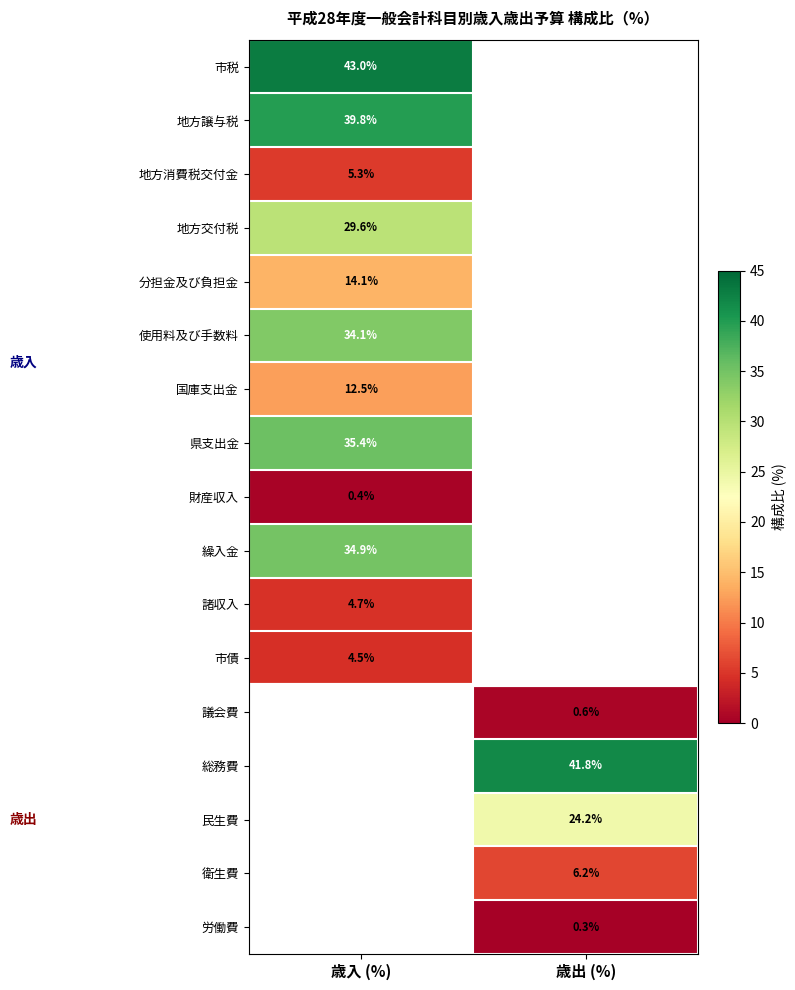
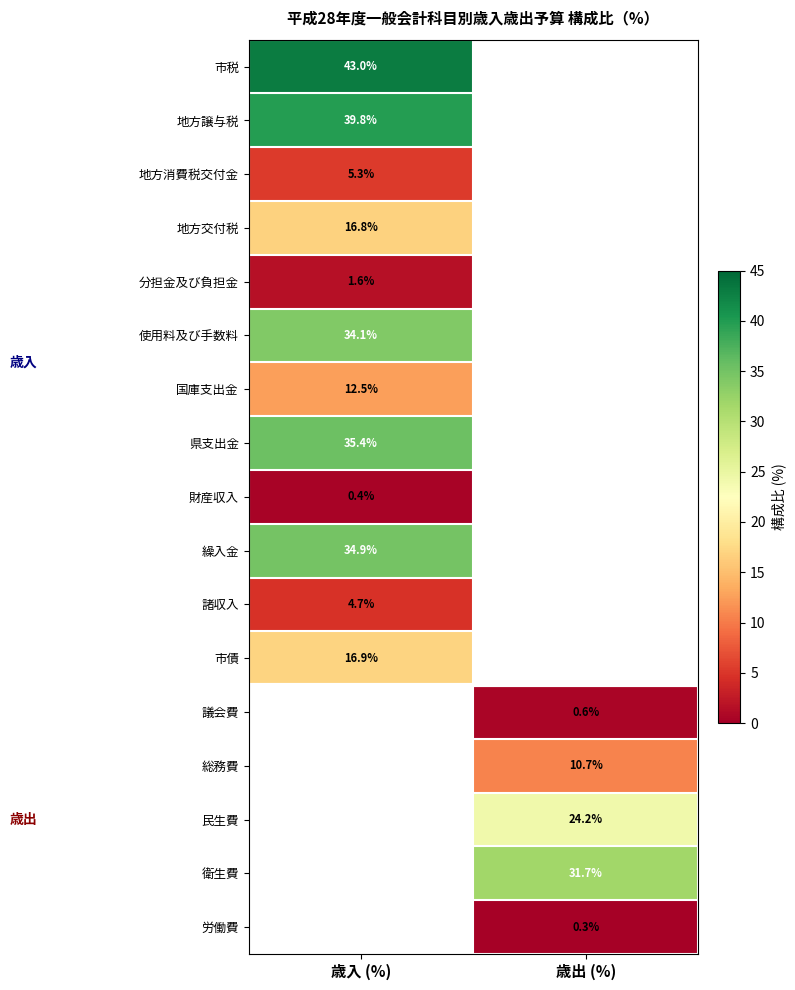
地方交付税, 歳入 (%): 29.6% -> 16.8%
分担金及び負担金, 歳入 (%): 14.1% -> 1.6%
市債, 歳入 (%): 4.5% -> 16.9%
総務費, 歳出 (%): 41.8% -> 10.7%
衛生費, 歳出 (%): 6.2% -> 31.7%
